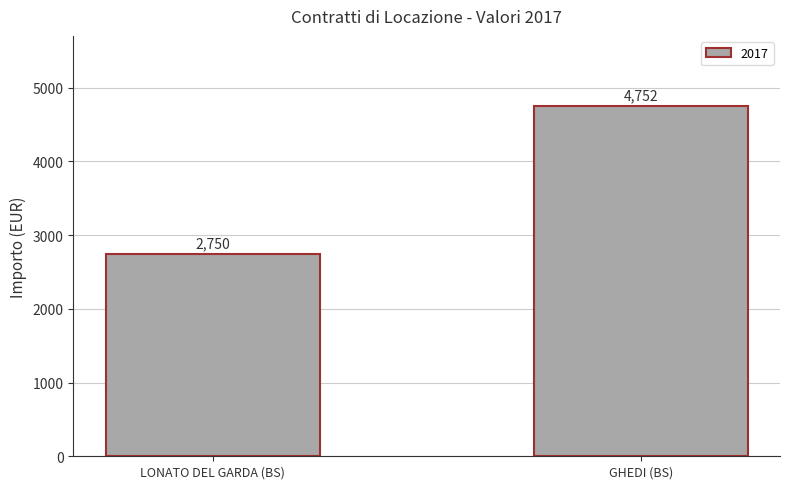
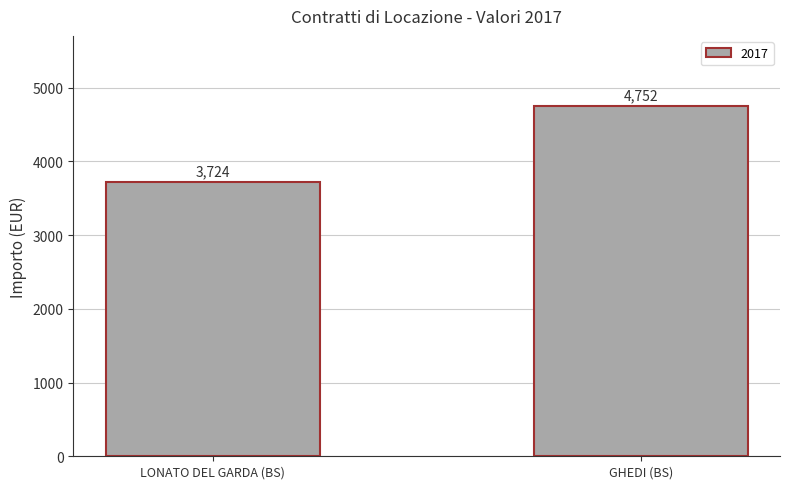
LONATO DEL GARDA (BS): 2,750 -> 3,724
